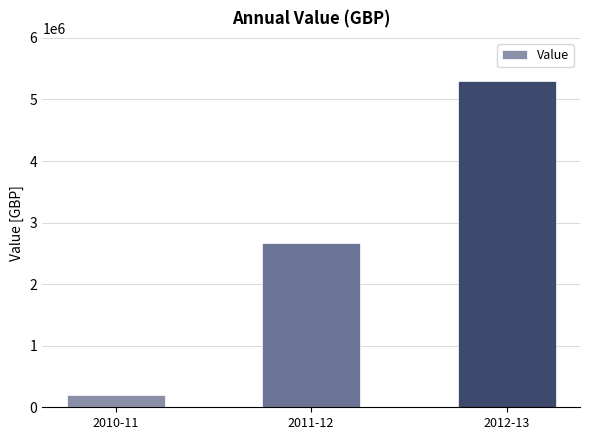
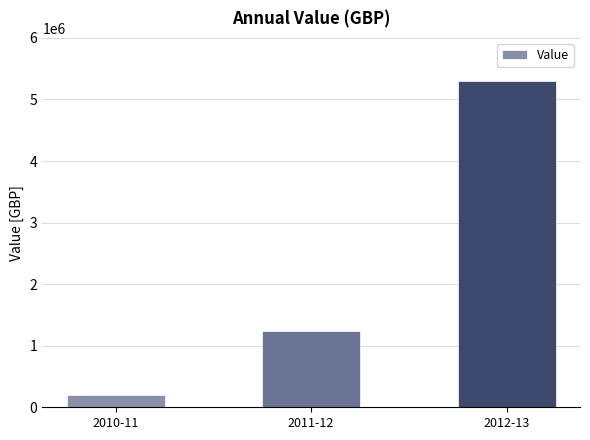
2011-12: 2700000 -> 1200000
